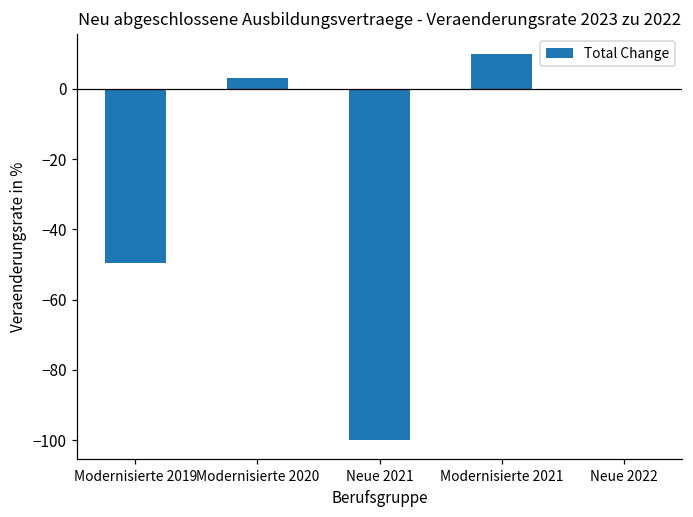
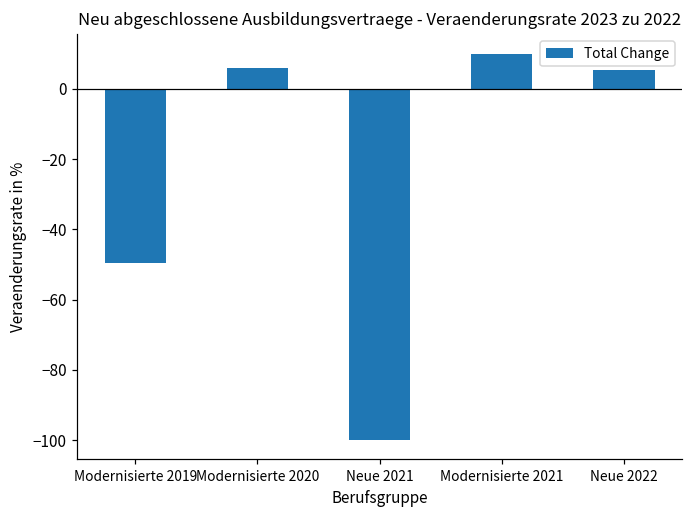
Modernisierte 2020: 3 -> 6
Neue 2022: 0 -> 5
